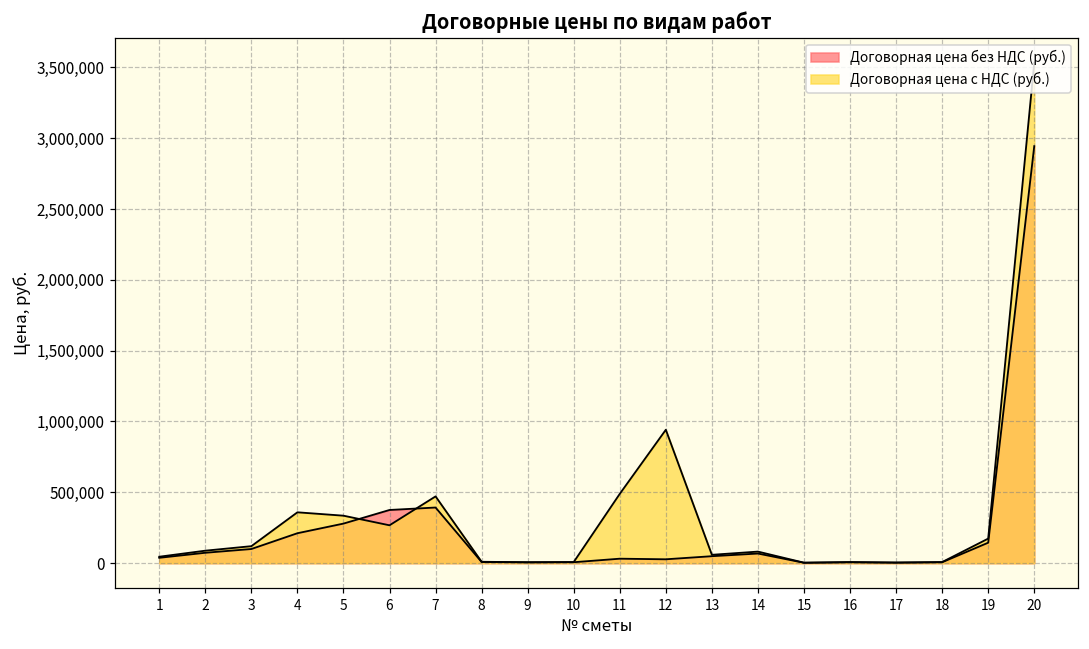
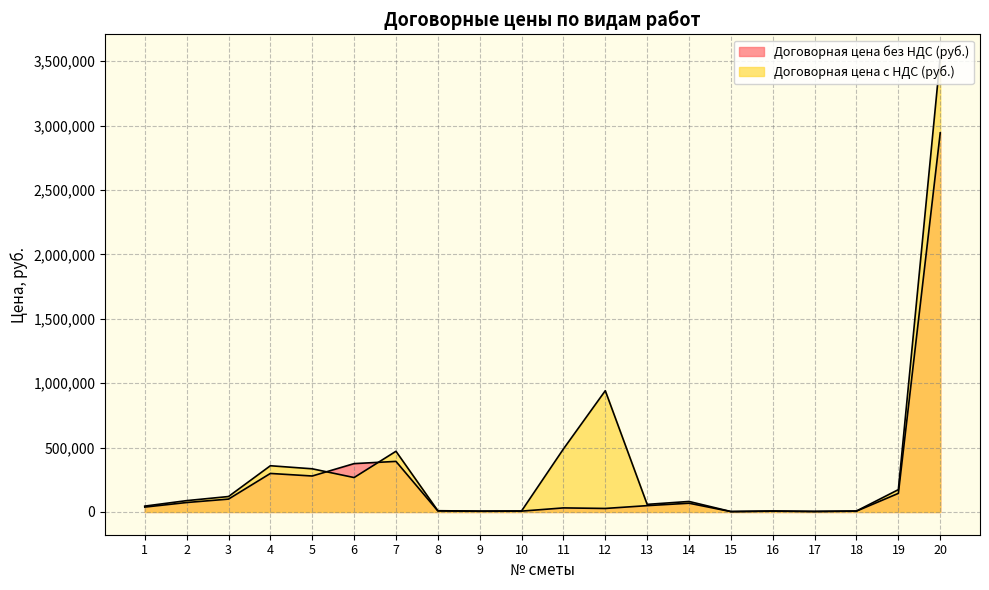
Договорная цена без НДС (руб.), 4: 210,000 -> 300,000
